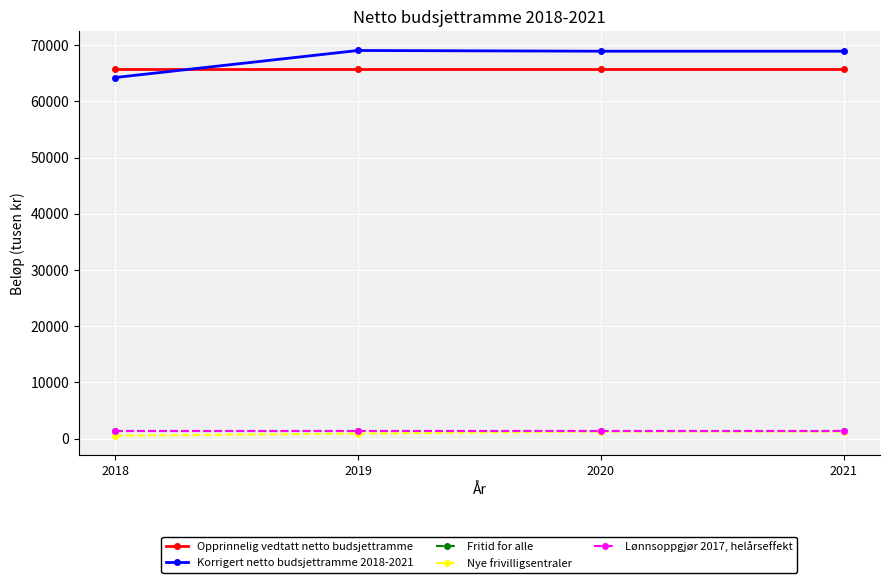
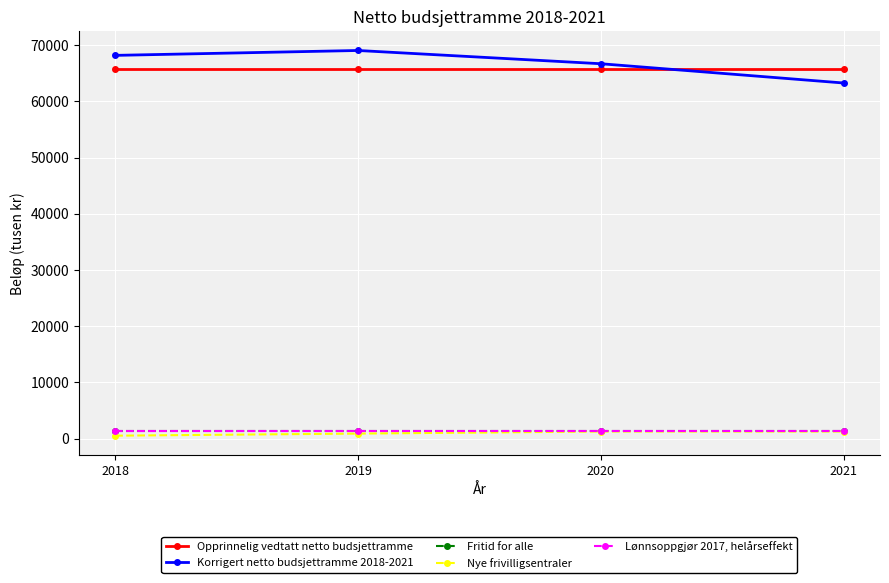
Korrigert netto budsjettramme 2018-2021, 2018: 64000 -> 68000
Korrigert netto budsjettramme 2018-2021, 2020: 69000 -> 67000
Korrigert netto budsjettramme 2018-2021, 2021: 69000 -> 63000
